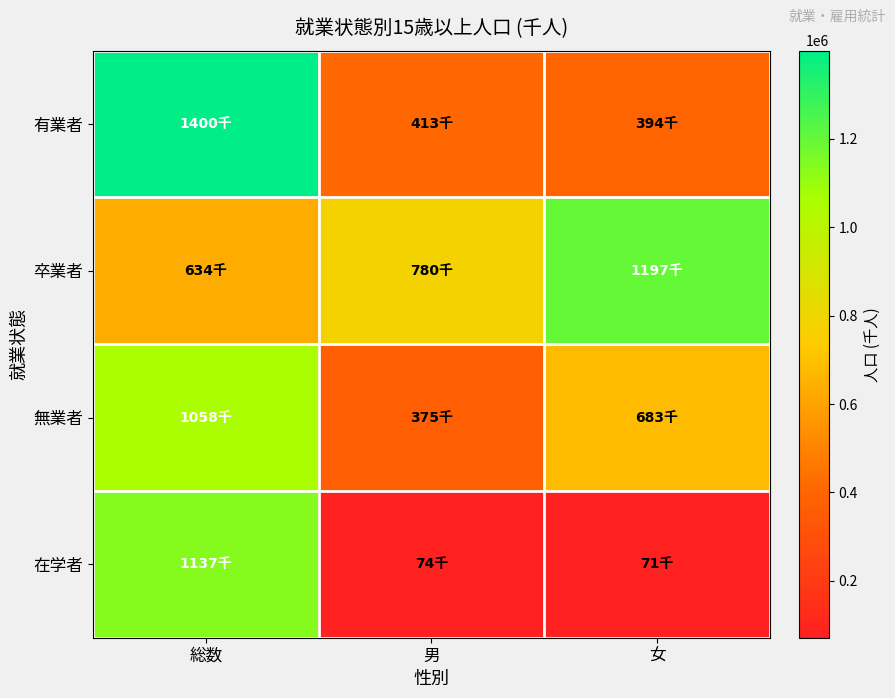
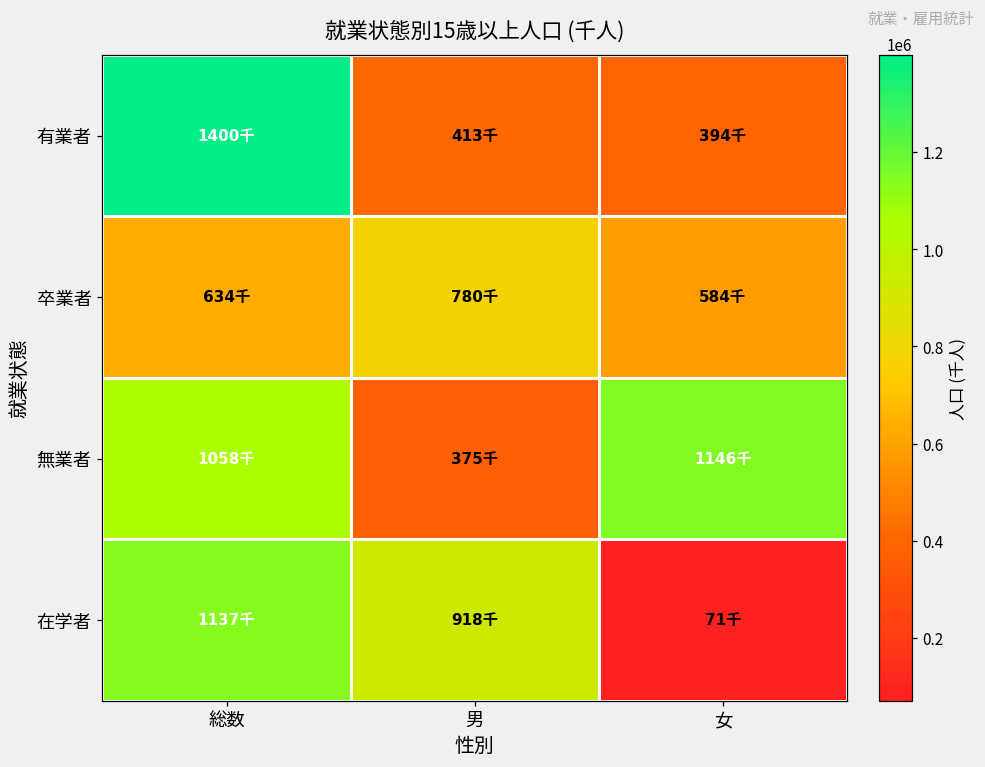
卒業者, 女: 1197千 -> 584千
無業者, 女: 683千 -> 1146千
在学者, 男: 74千 -> 918千
